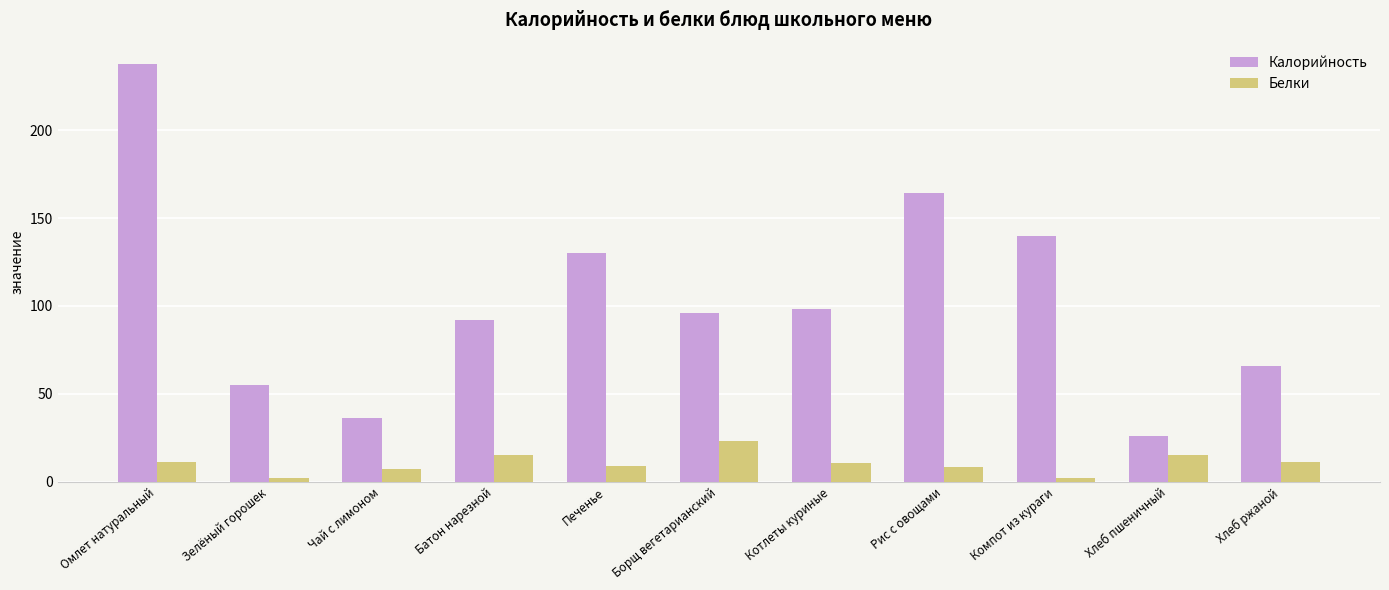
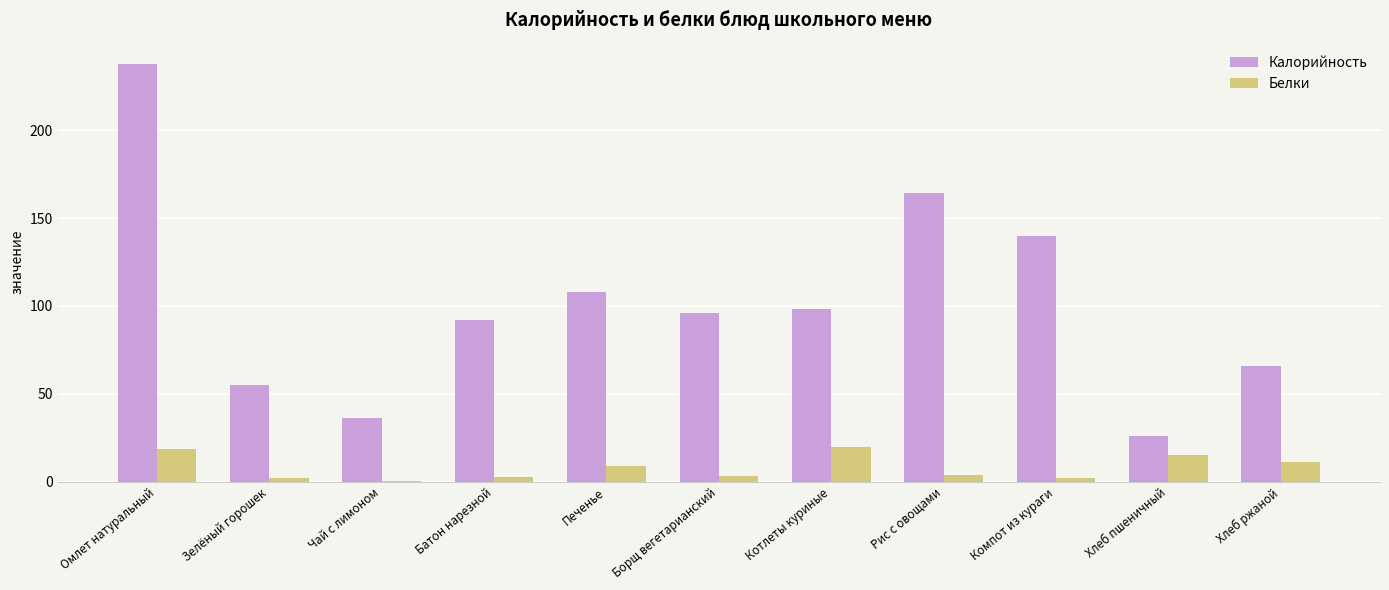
Белки, Омлет натуральный: 11 -> 19
Белки, Чай с лимоном: 7 -> 0
Белки, Батон нарезной: 15 -> 3
Калорийность, Печенье: 130 -> 108
Белки, Борщ вегетарианский: 23 -> 3
Белки, Котлеты куриные: 11 -> 20
Белки, Рис с овощами: 8 -> 4
